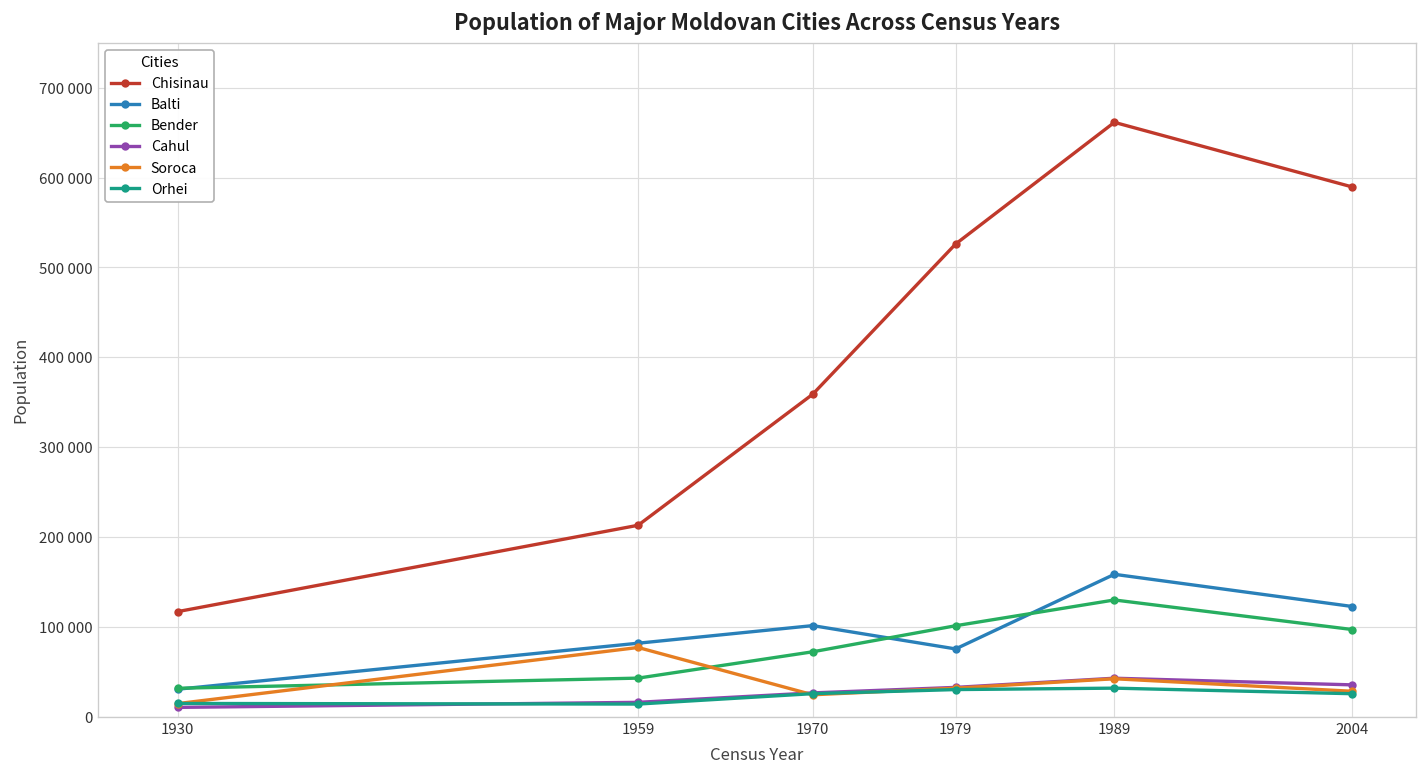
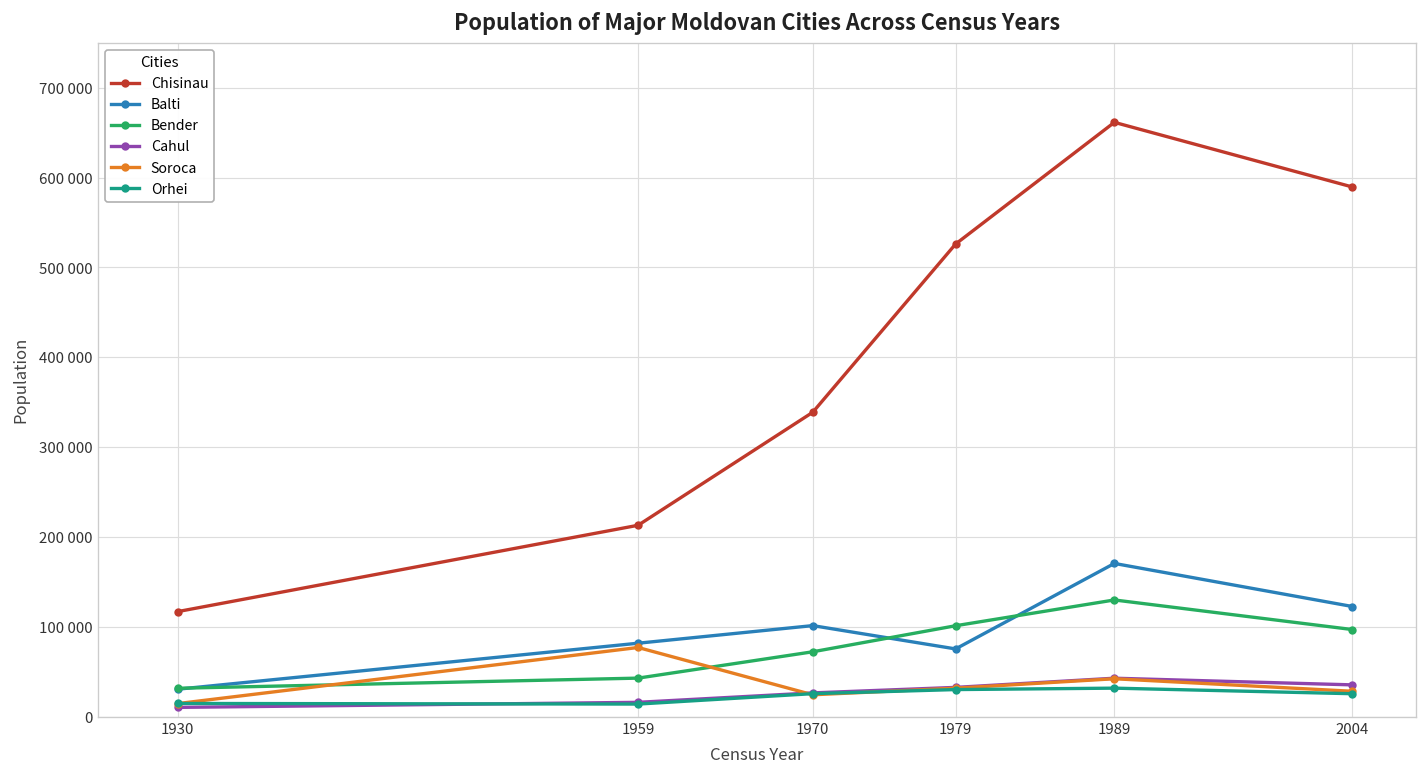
Chisinau, 1970: 360000 -> 340000
Balti, 1989: 160000 -> 170000
